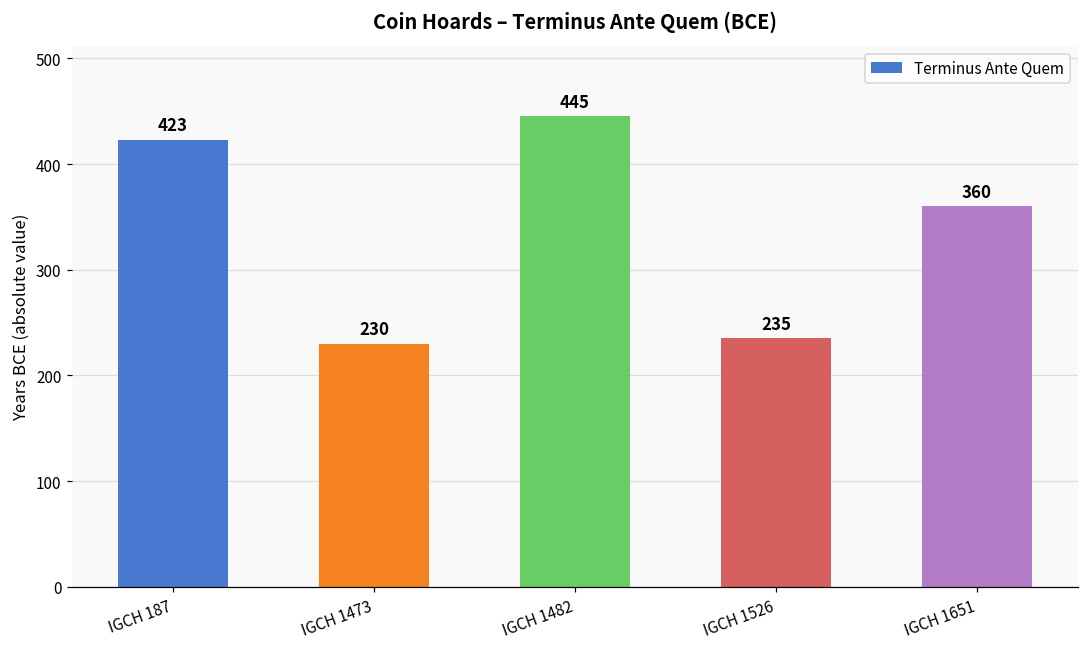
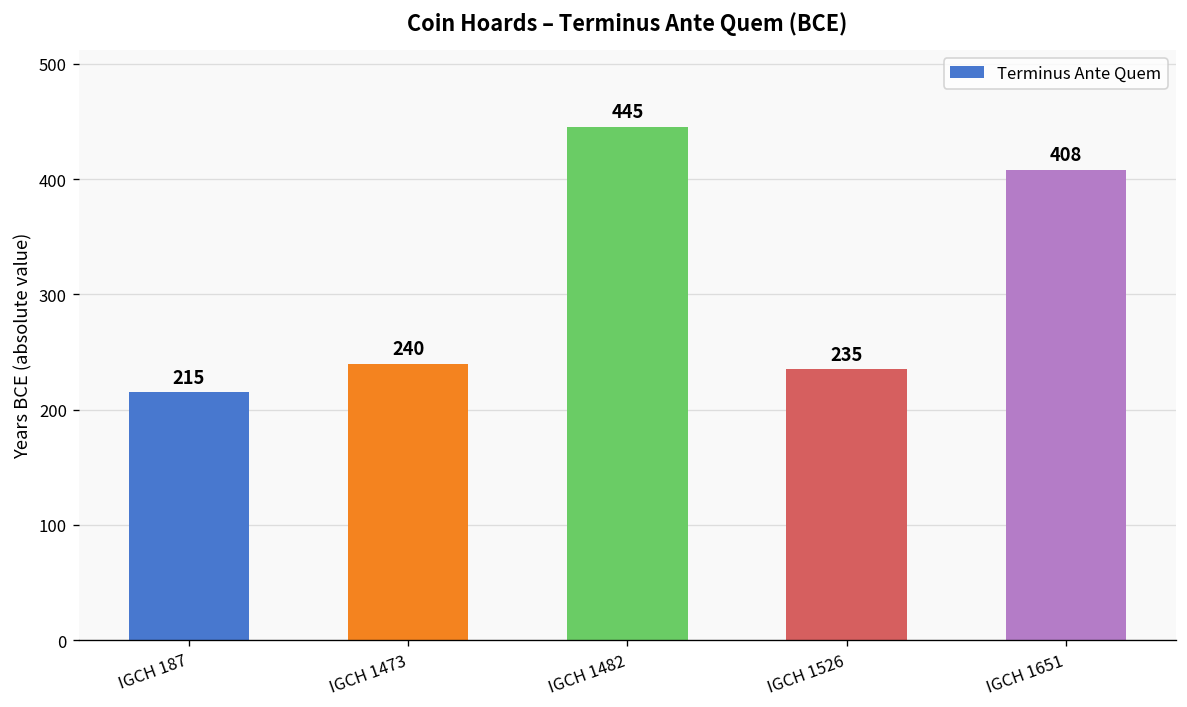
IGCH 187: 423 -> 215
IGCH 1473: 230 -> 240
IGCH 1651: 360 -> 408
